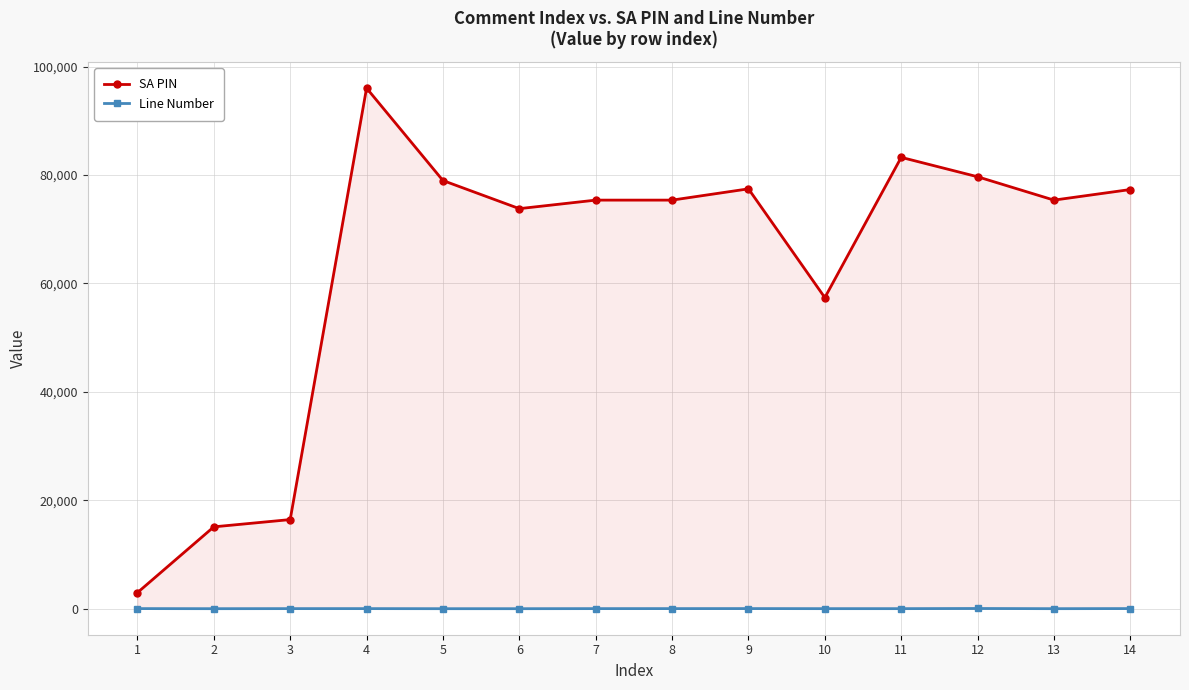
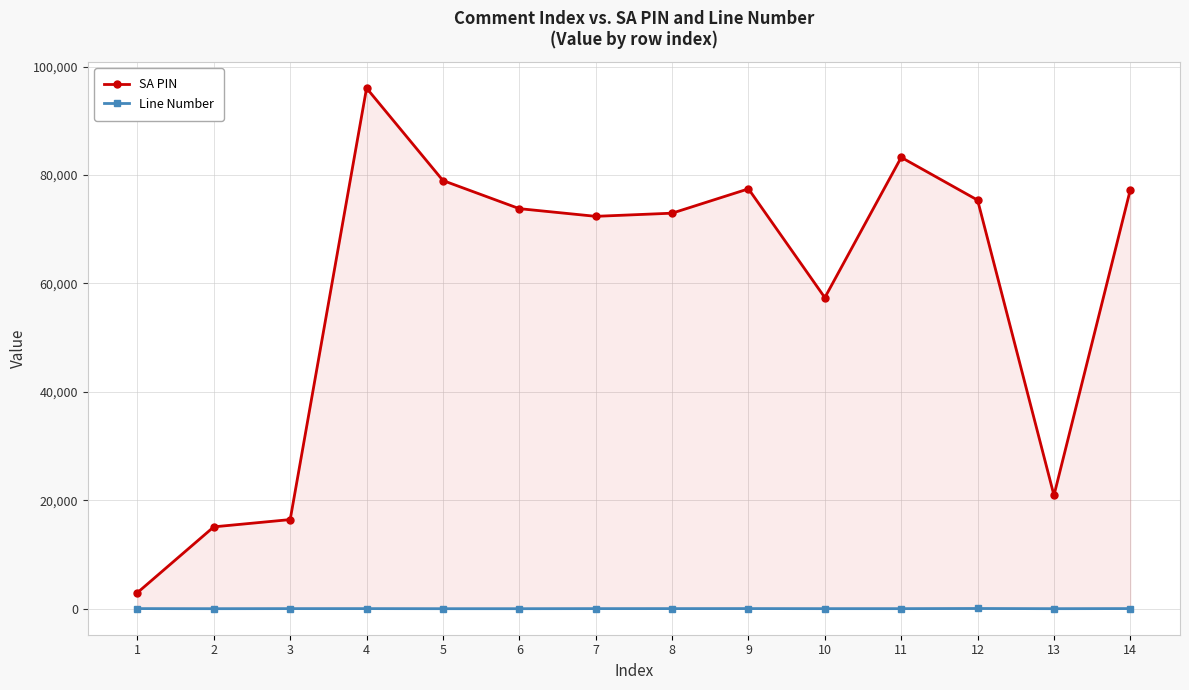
SA PIN, 7: 75,000 -> 72,000
SA PIN, 8: 75,000 -> 73,000
SA PIN, 12: 80,000 -> 75,000
SA PIN, 13: 75,000 -> 21,000
